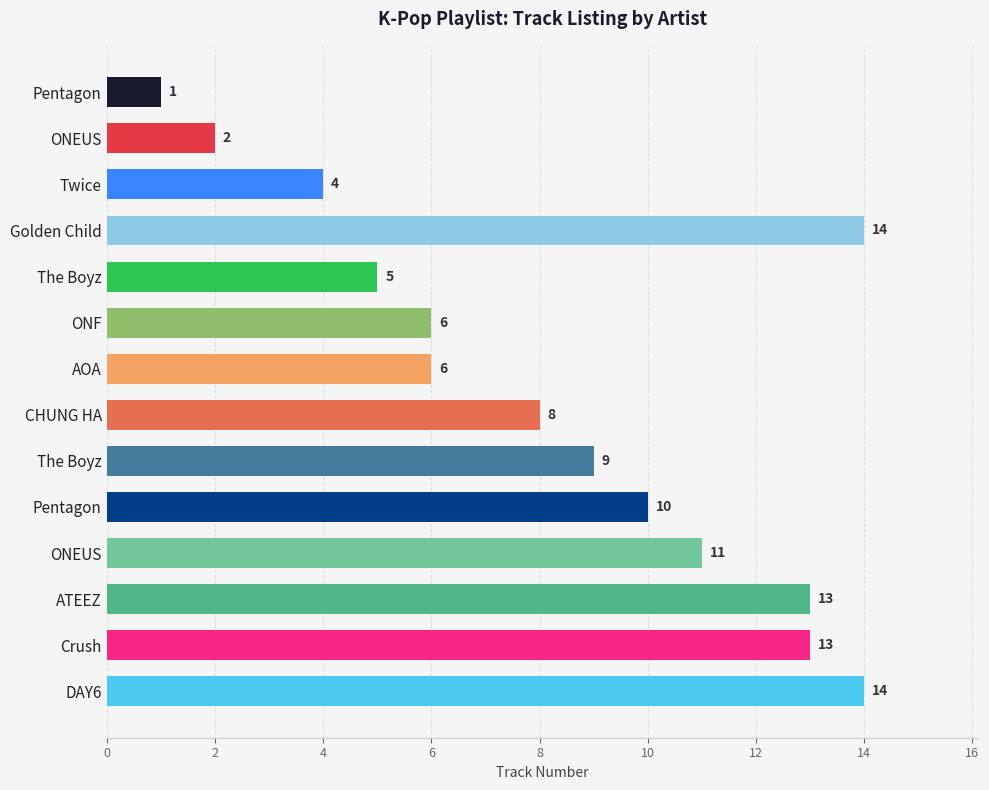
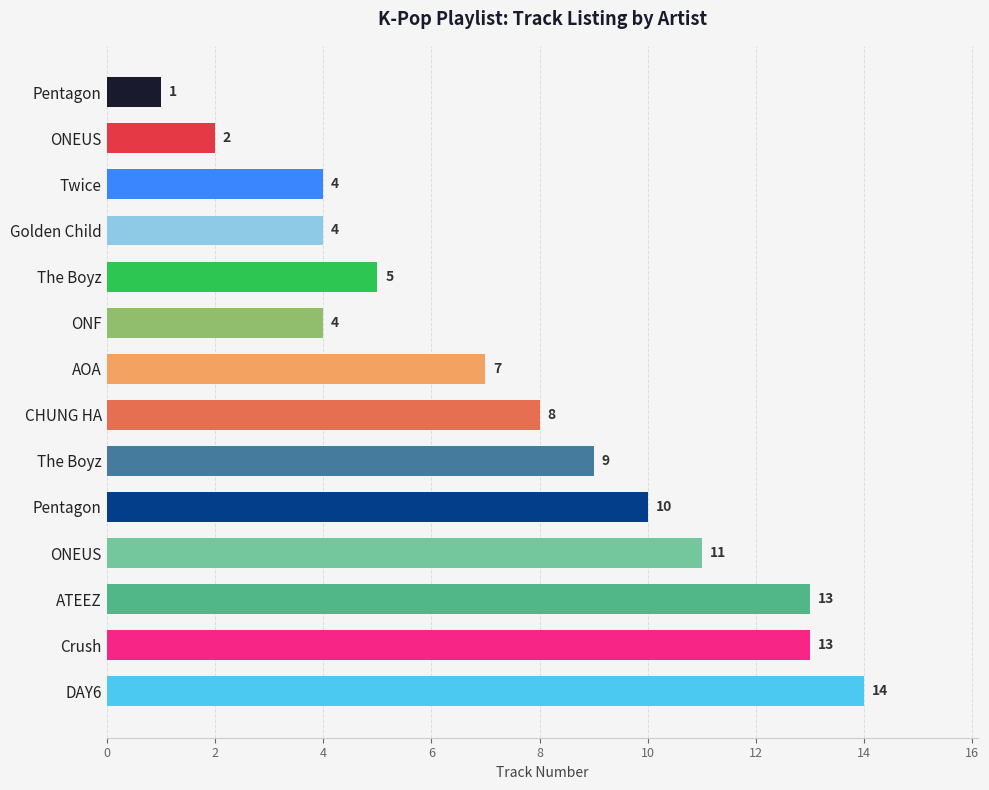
Golden Child: 14 -> 4
ONF: 6 -> 4
AOA: 6 -> 7
